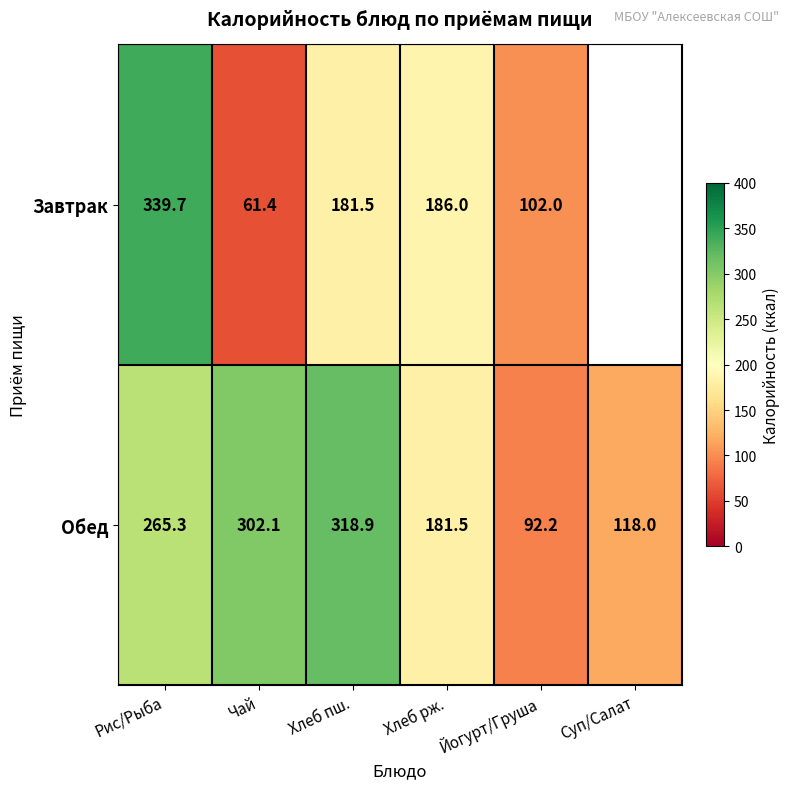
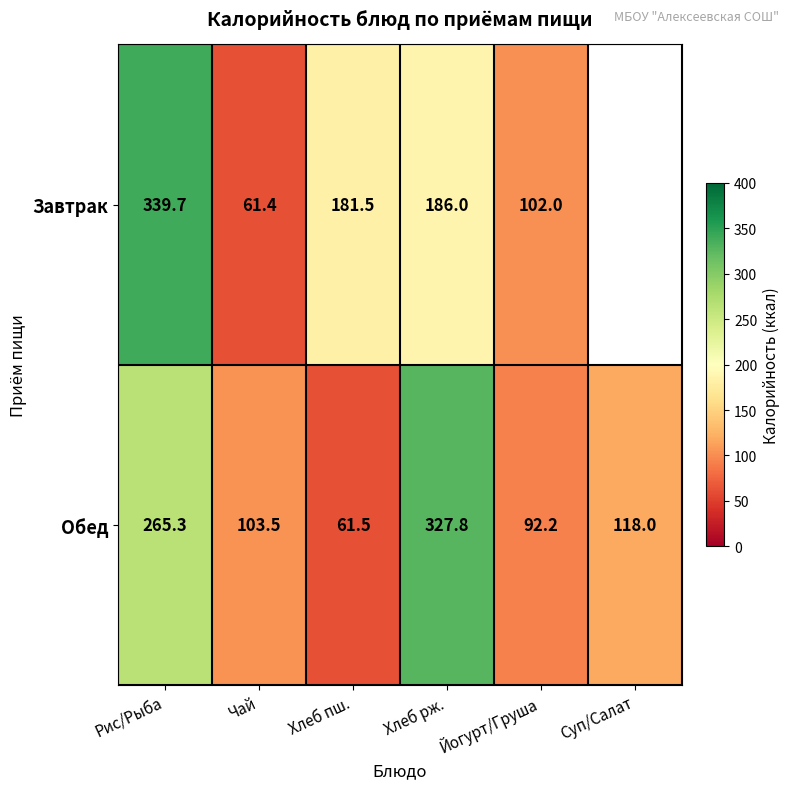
Обед, Чай: 302.1 -> 103.5
Обед, Хлеб пш.: 318.9 -> 61.5
Обед, Хлеб рж.: 181.5 -> 327.8
